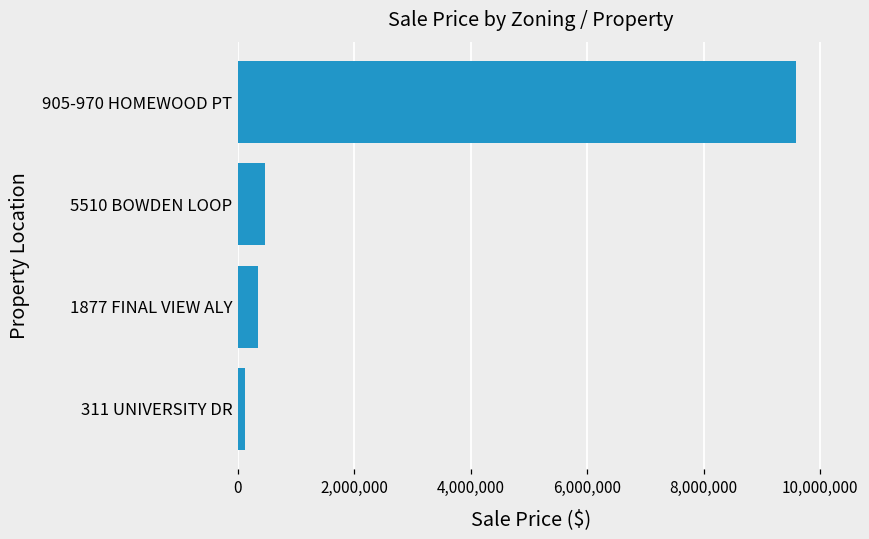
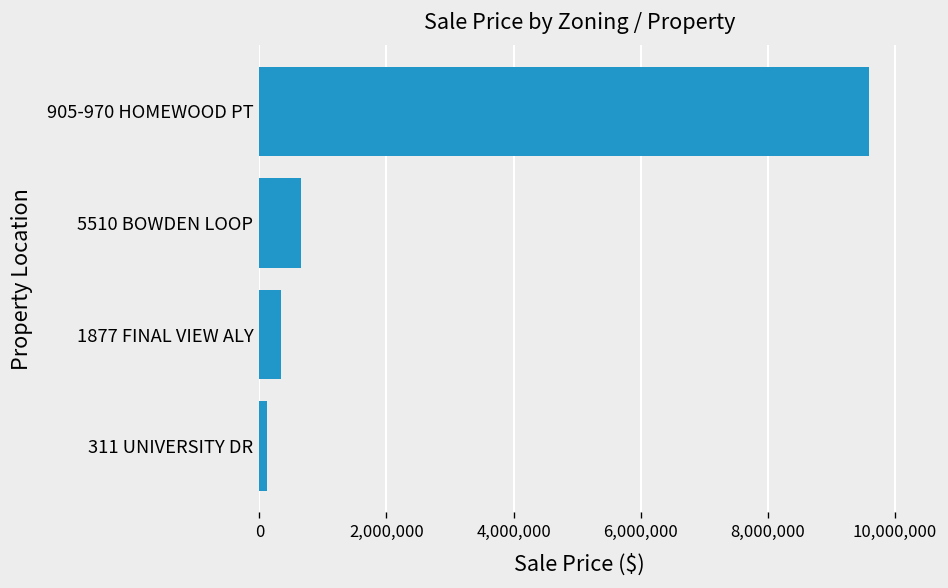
5510 BOWDEN LOOP: 500,000 -> 700,000
